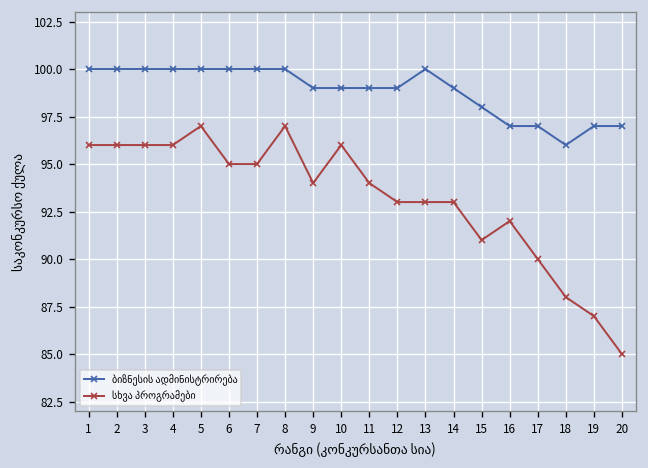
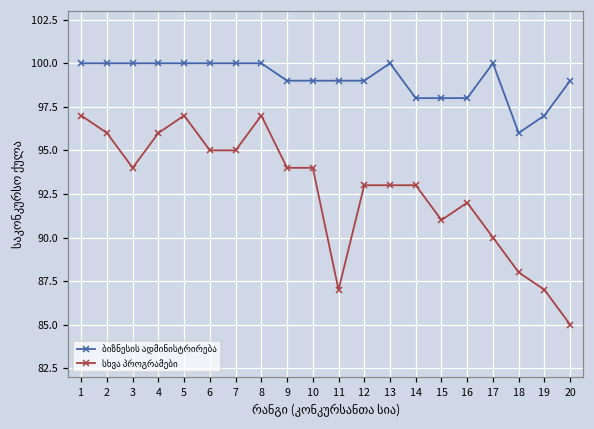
სხვა პროგრამები, 1: 96 -> 97
სხვა პროგრამები, 3: 96 -> 94
სხვა პროგრამები, 10: 96 -> 94
სხვა პროგრამები, 11: 94 -> 87
ბიზნესის ადმინისტრირება, 14: 99 -> 98
ბიზნესის ადმინისტრირება, 16: 97 -> 98
ბიზნესის ადმინისტრირება, 17: 97 -> 100
ბიზნესის ადმინისტრირება, 20: 97 -> 99
